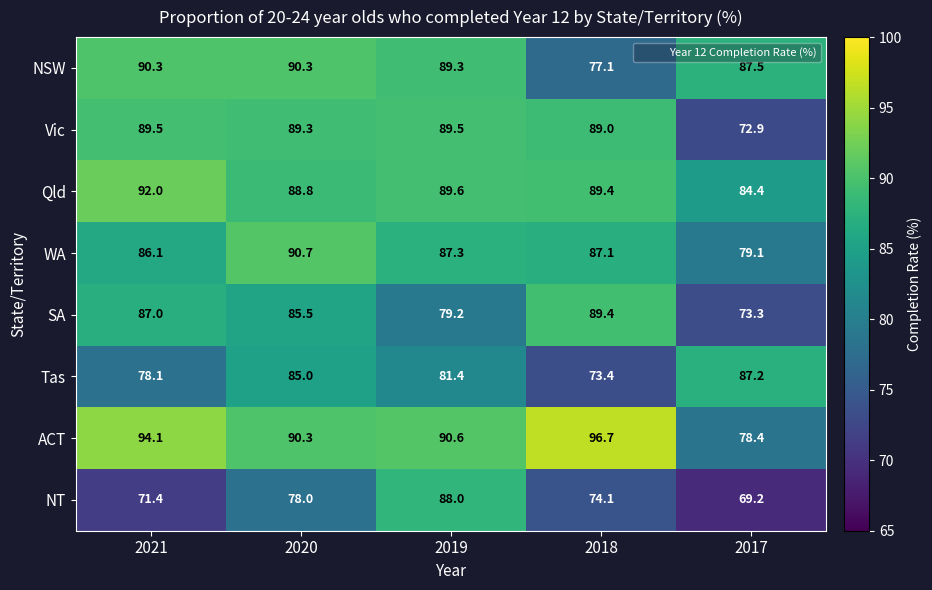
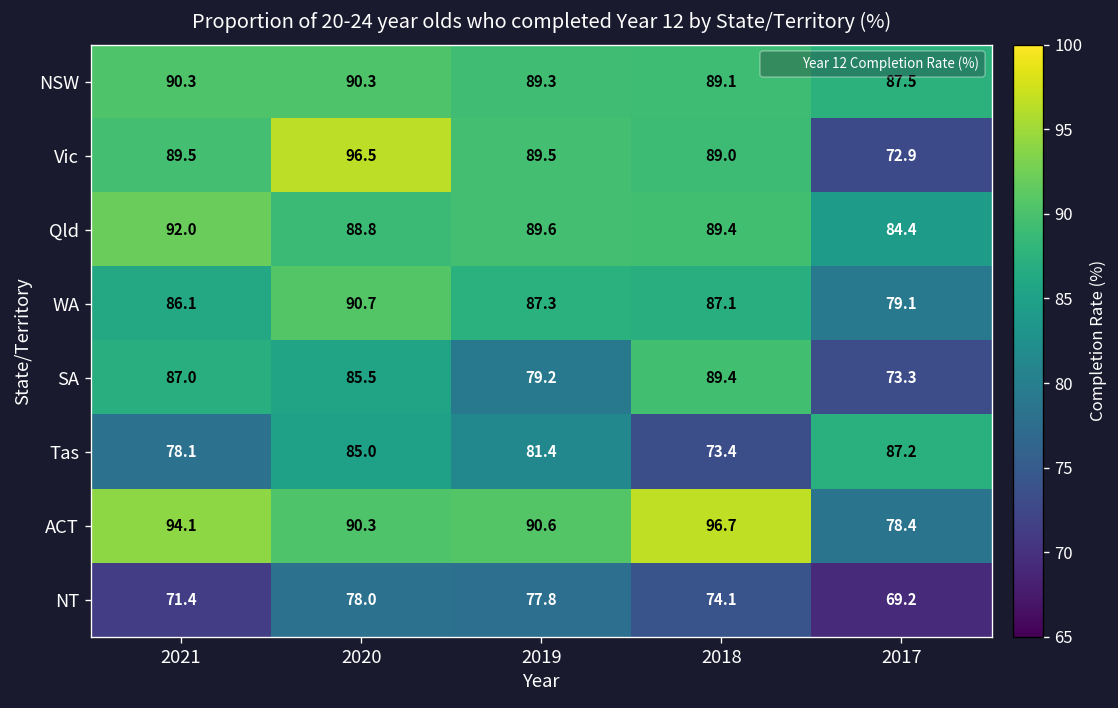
NSW, 2018: 77.1 -> 89.1
Vic, 2020: 89.3 -> 96.5
NT, 2019: 88.0 -> 77.8
